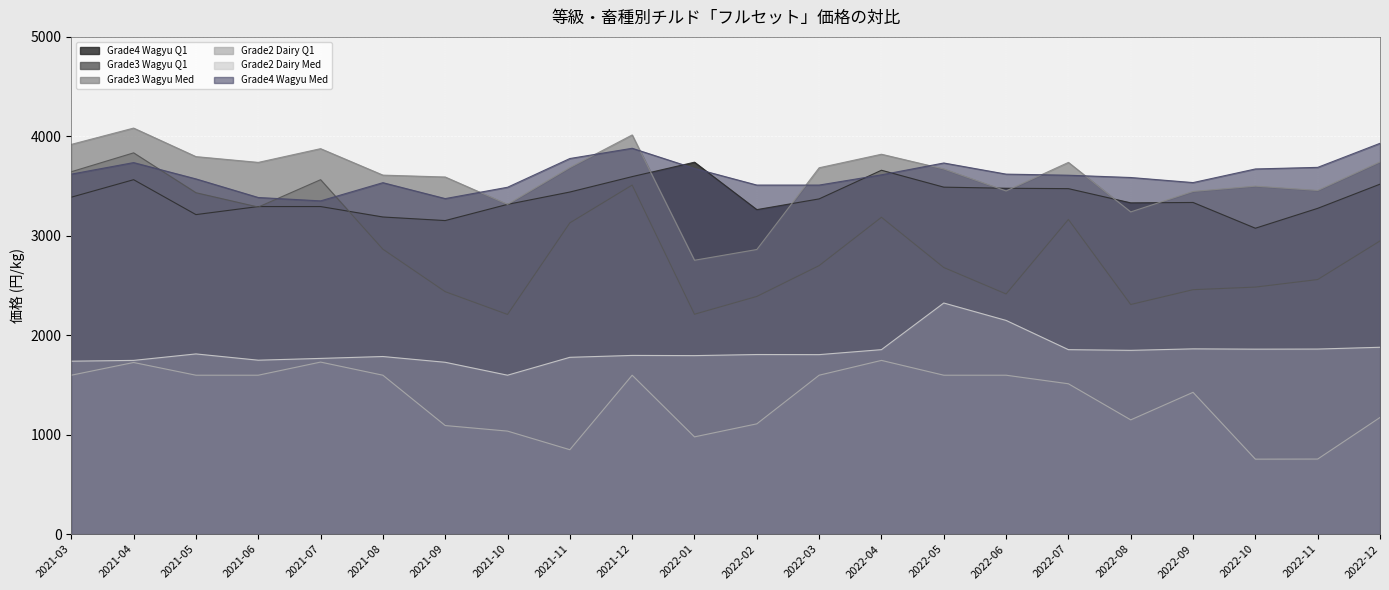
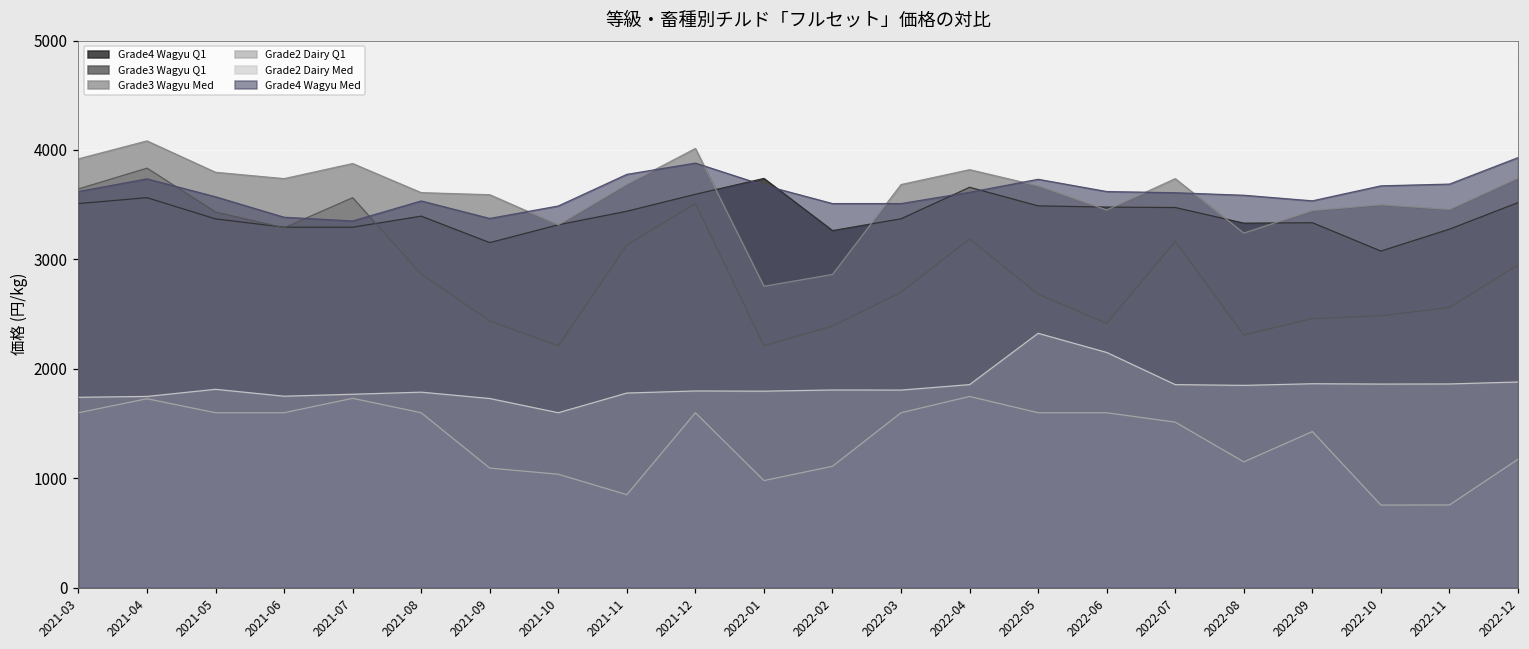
Grade4 Wagyu Q1, 2021-03: 3400 -> 3500
Grade4 Wagyu Q1, 2021-05: 3200 -> 3400
Grade4 Wagyu Q1, 2021-08: 3200 -> 3400
